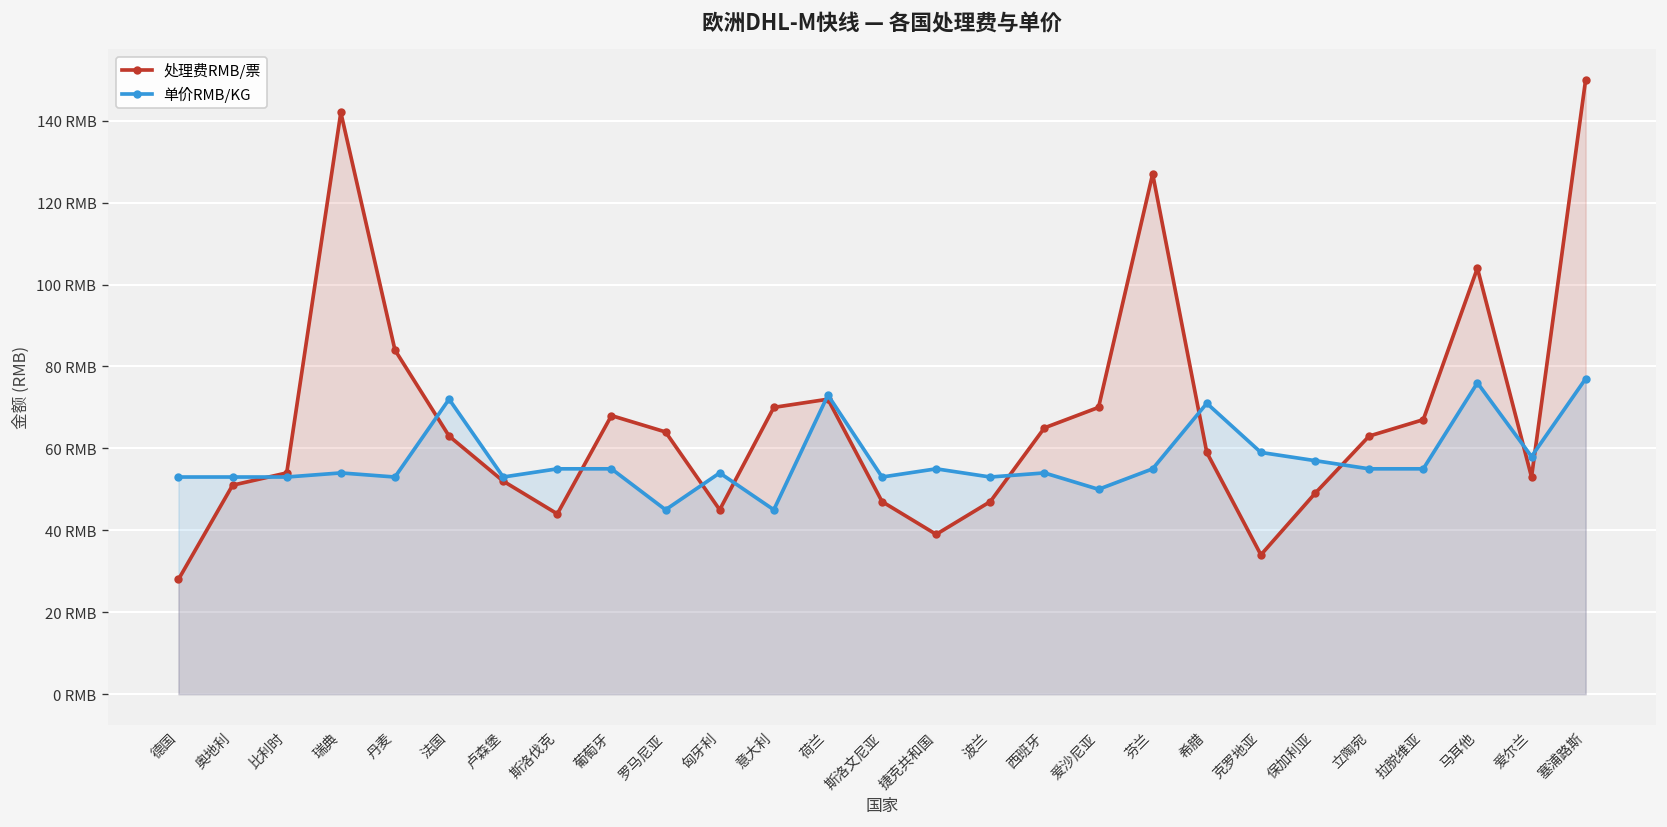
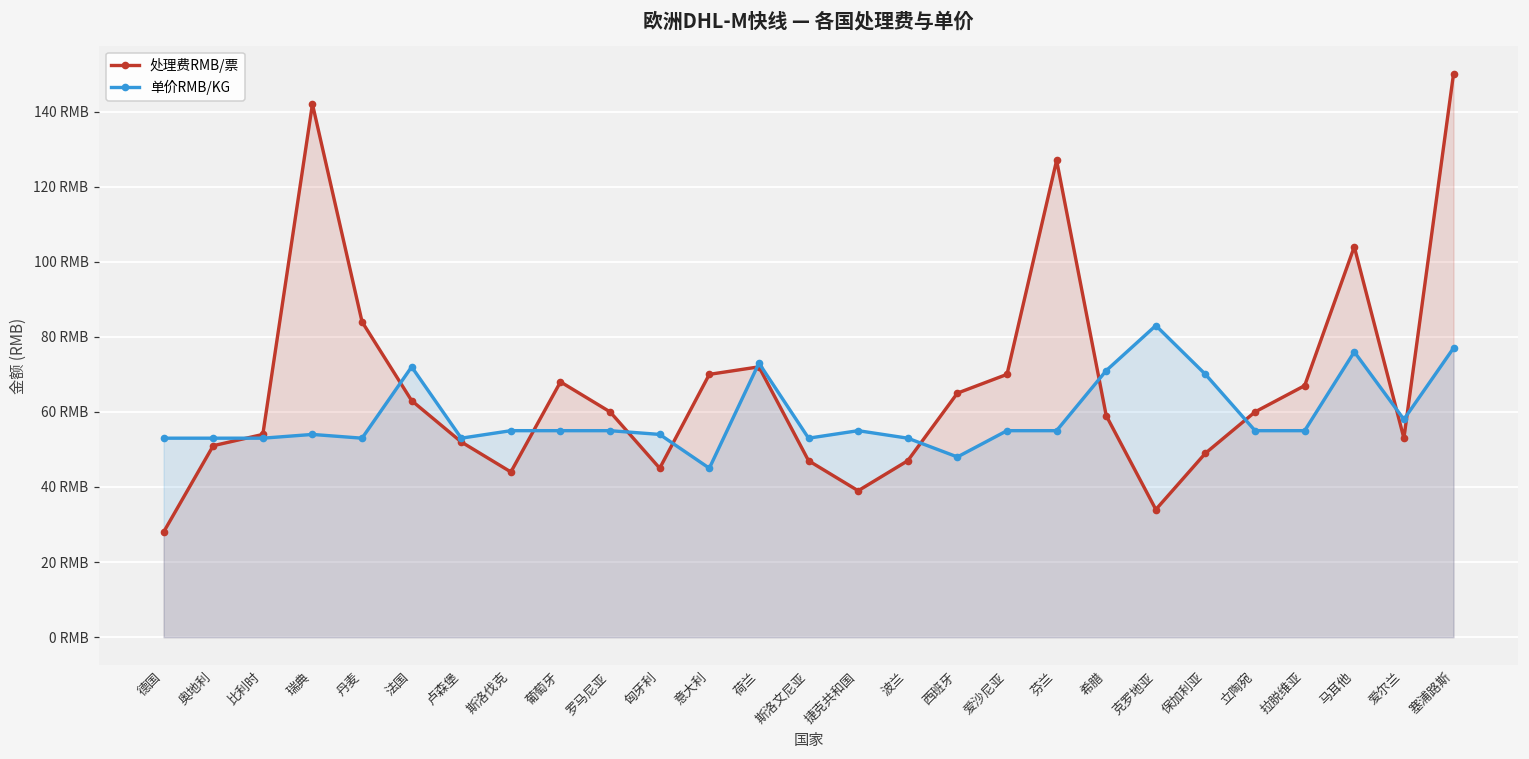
处理费RMB/票, 罗马尼亚: 64 RMB -> 60 RMB
单价RMB/KG, 罗马尼亚: 45 RMB -> 55 RMB
单价RMB/KG, 西班牙: 54 RMB -> 48 RMB
单价RMB/KG, 爱沙尼亚: 50 RMB -> 55 RMB
单价RMB/KG, 克罗地亚: 59 RMB -> 83 RMB
单价RMB/KG, 保加利亚: 57 RMB -> 70 RMB
处理费RMB/票, 立陶宛: 63 RMB -> 60 RMB
